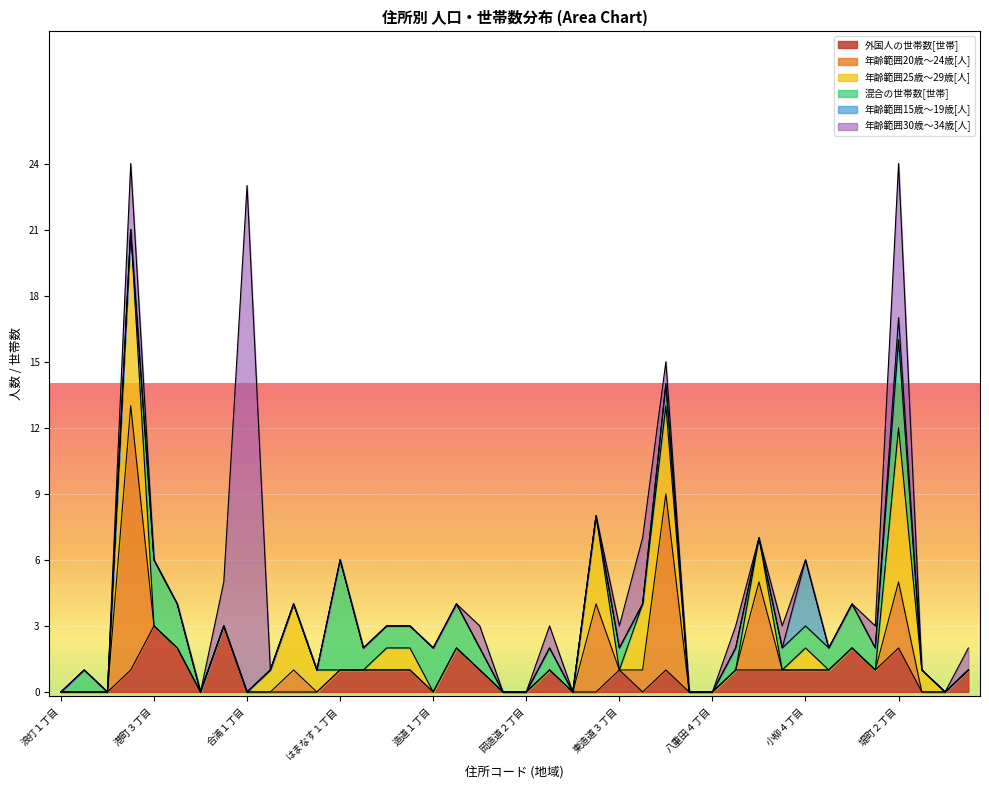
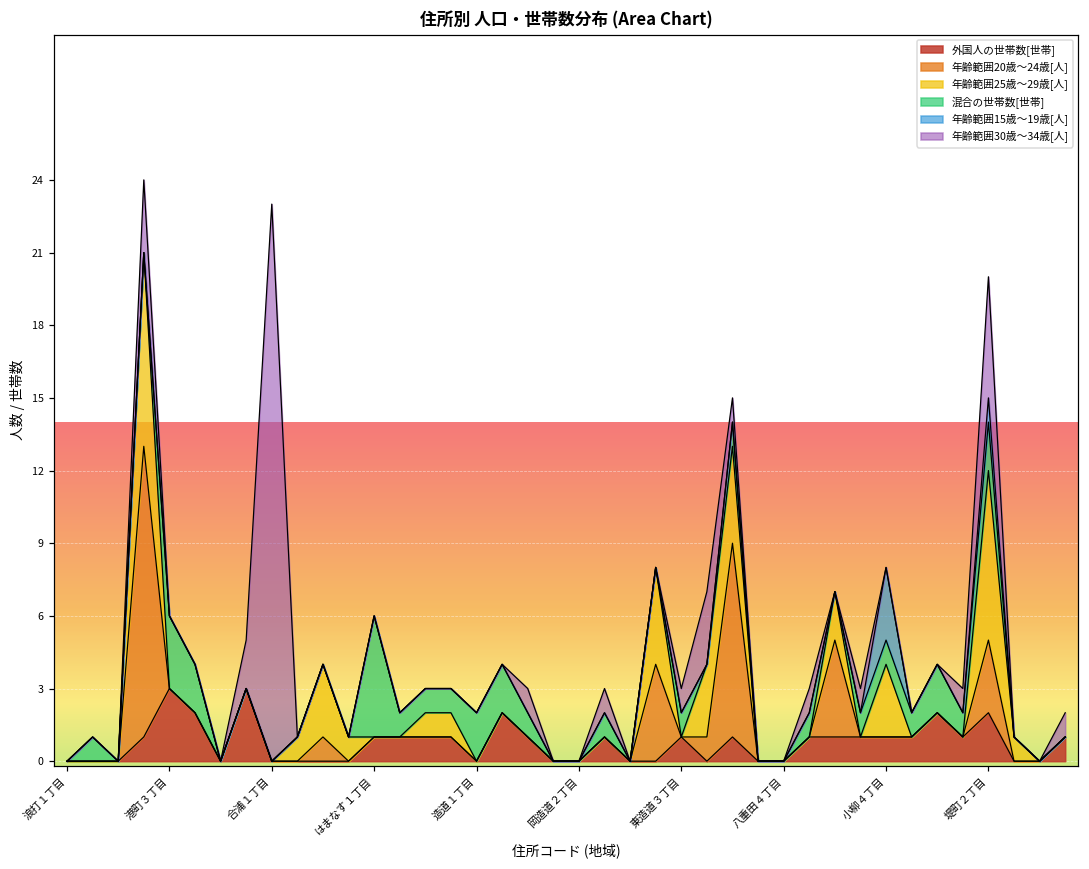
年齢範囲25歳～29歳[人], 小柳４丁目: 1 -> 3
混合の世帯数[世帯], 堤町２丁目: 4 -> 2
年齢範囲30歳～34歳[人], 堤町２丁目: 7 -> 5
